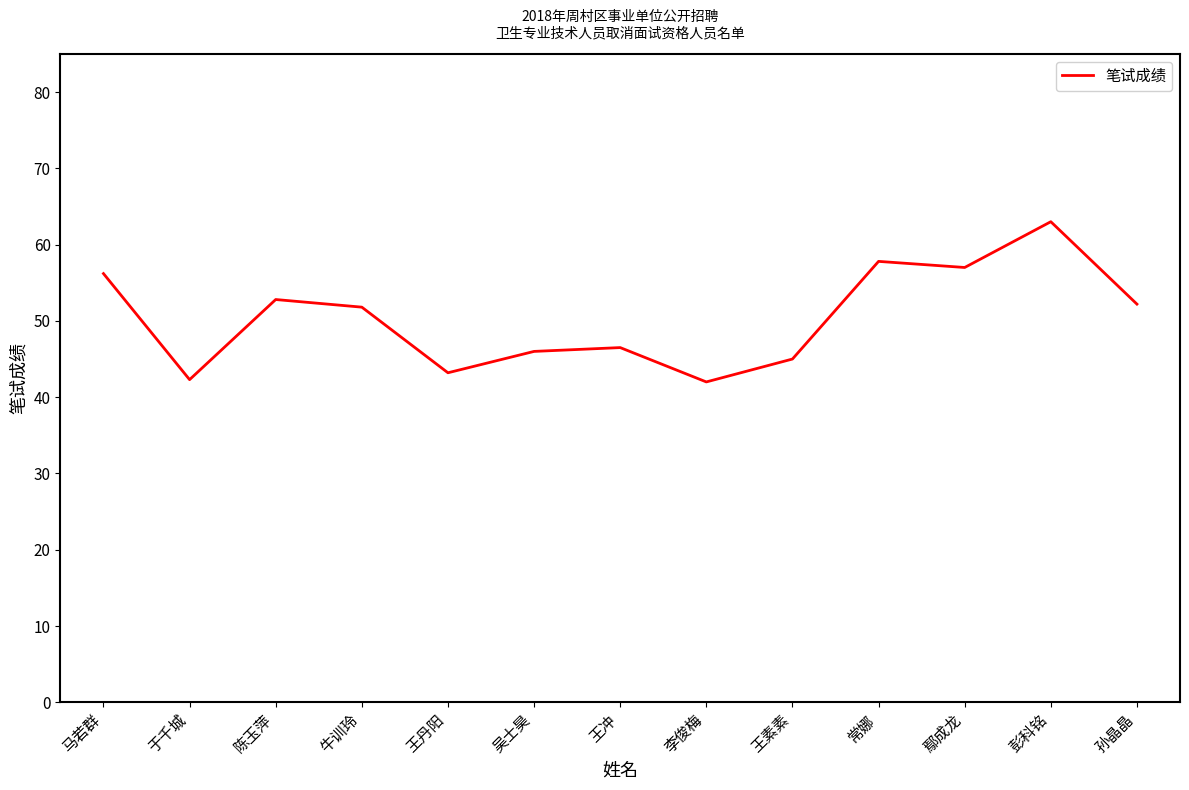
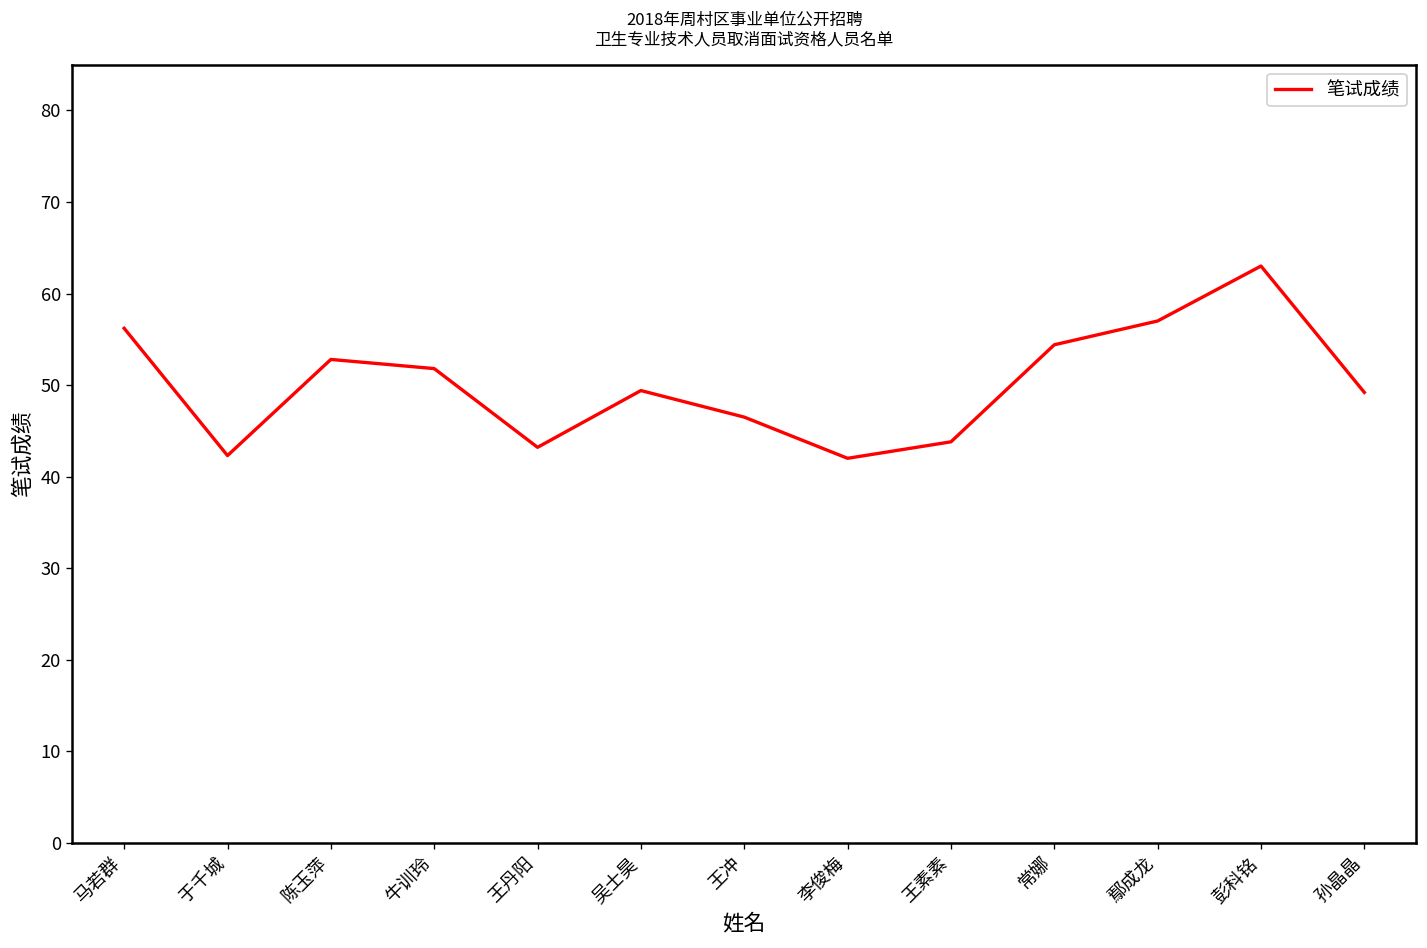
吴士昊: 46 -> 49
王素素: 45 -> 44
常娜: 58 -> 54
孙晶晶: 52 -> 49
